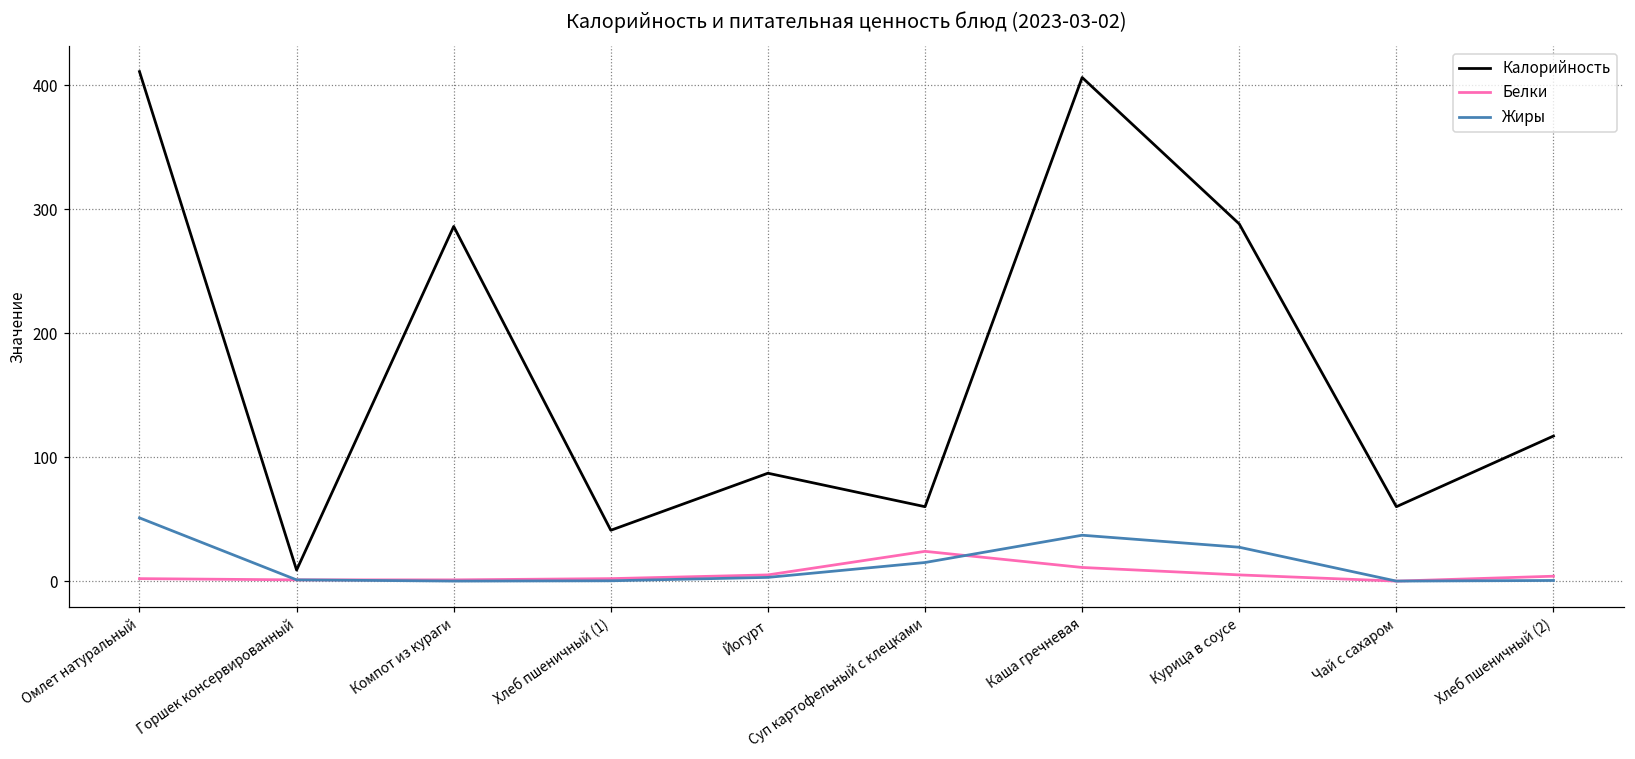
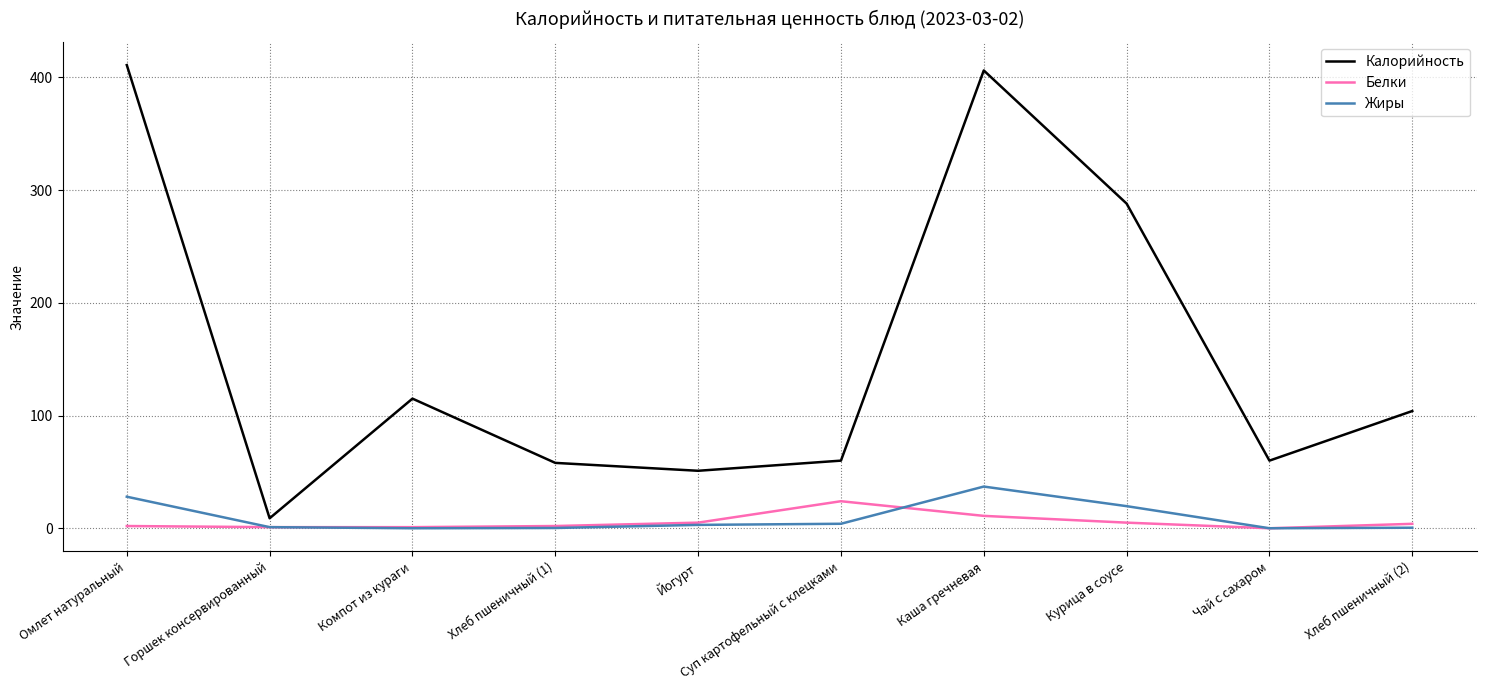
Жиры, Омлет натуральный: 51 -> 28
Калорийность, Компот из кураги: 286 -> 115
Калорийность, Хлеб пшеничный (1): 41 -> 58
Калорийность, Йогурт: 87 -> 51
Жиры, Суп картофельный с клецками: 15 -> 4
Жиры, Курица в соусе: 27 -> 20
Калорийность, Хлеб пшеничный (2): 117 -> 104
